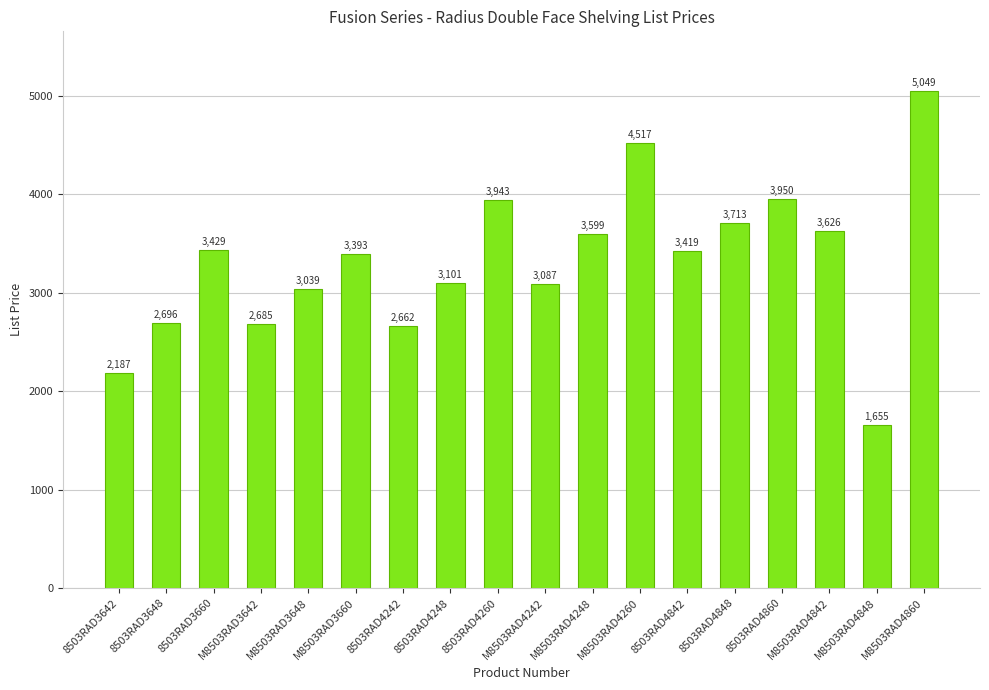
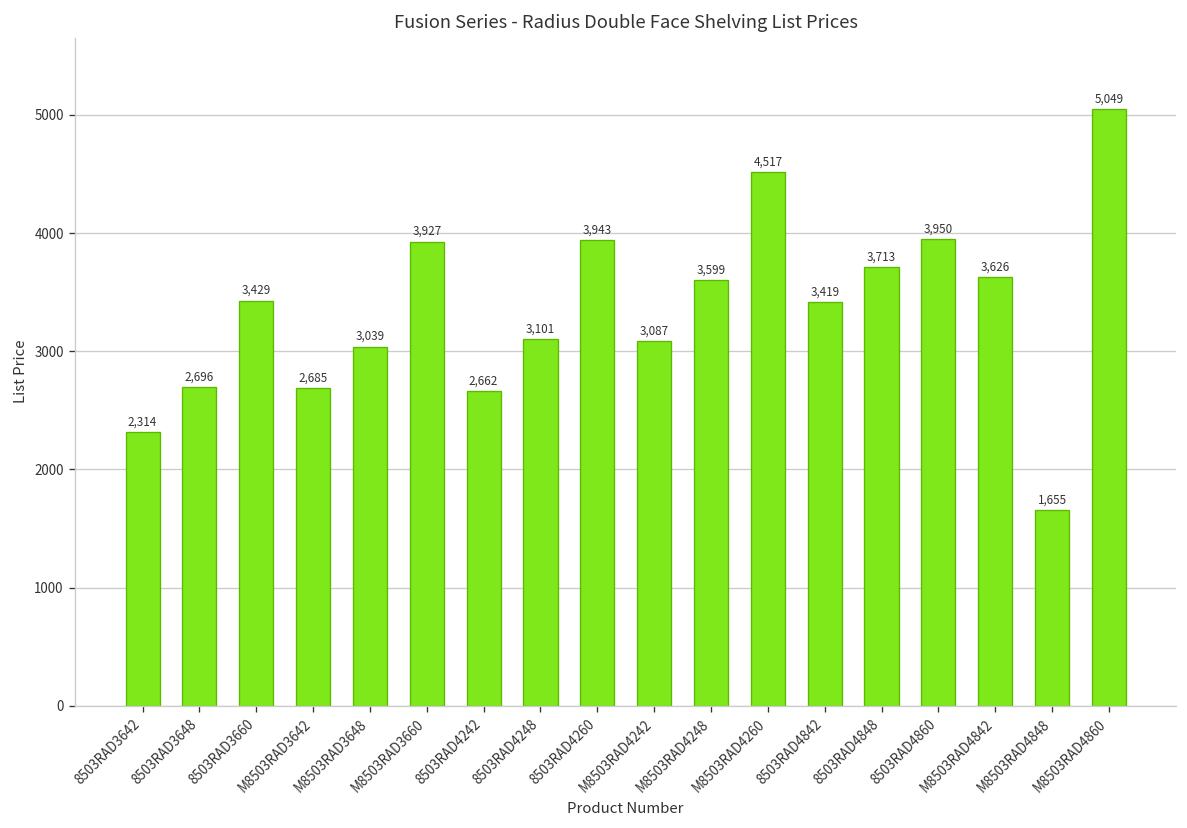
8503RAD3642: 2,187 -> 2,314
M8503RAD3660: 3,393 -> 3,927
